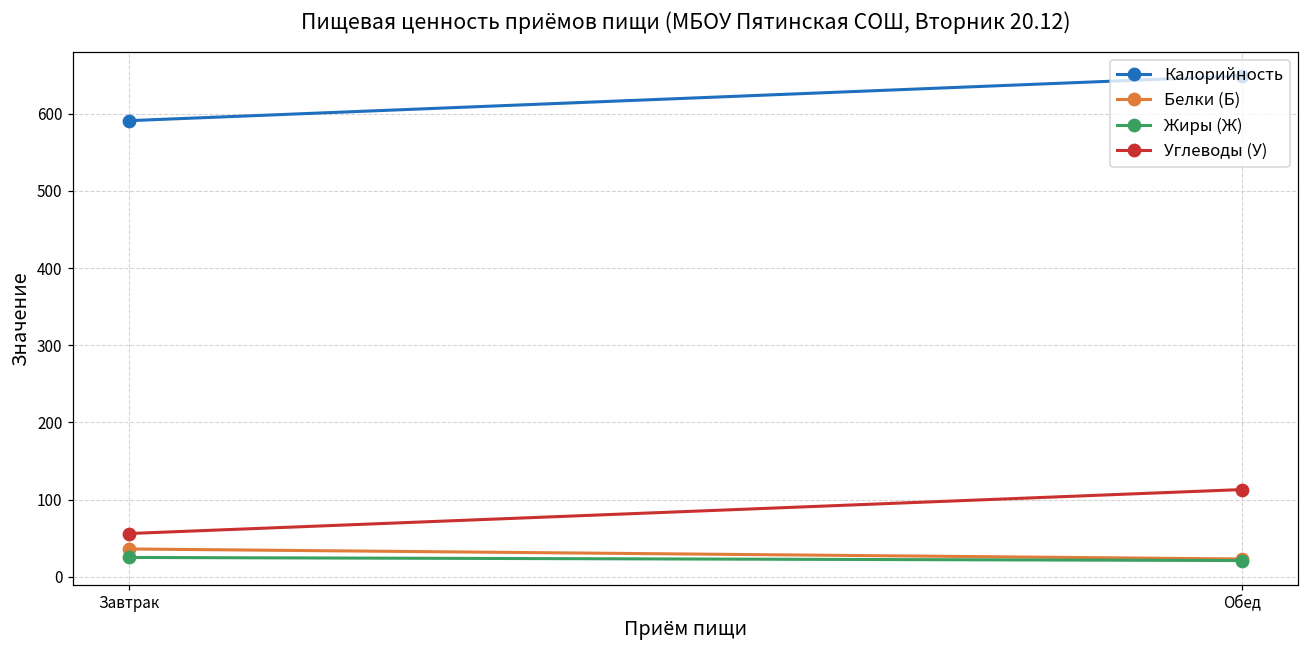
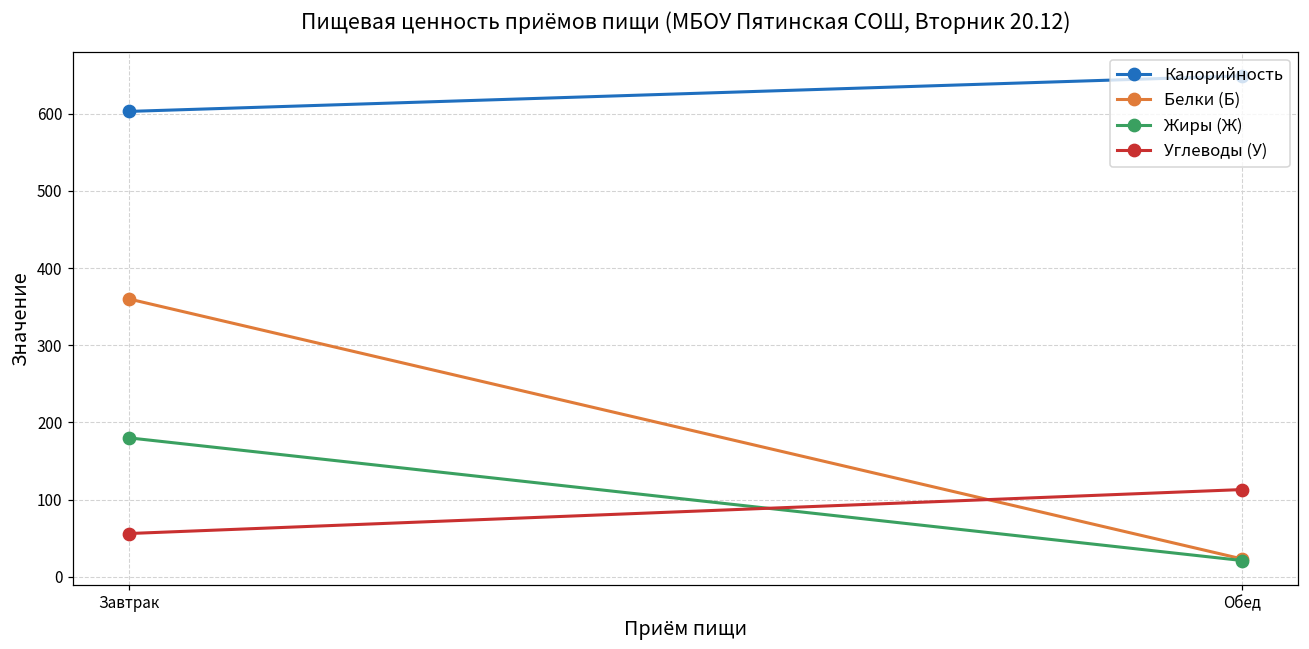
Калорийность, Завтрак: 590 -> 600
Белки (Б), Завтрак: 40 -> 360
Жиры (Ж), Завтрак: 30 -> 180
